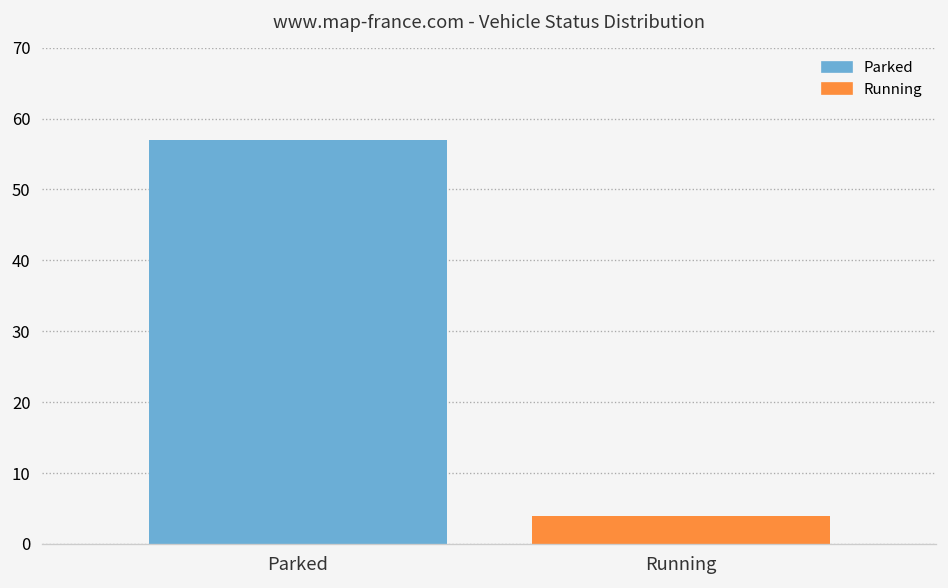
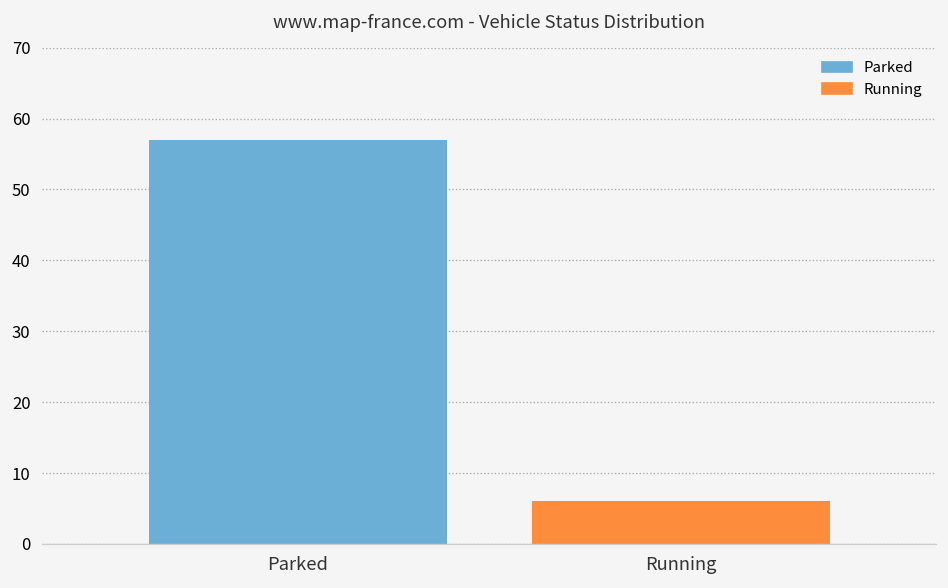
Running: 4 -> 6
